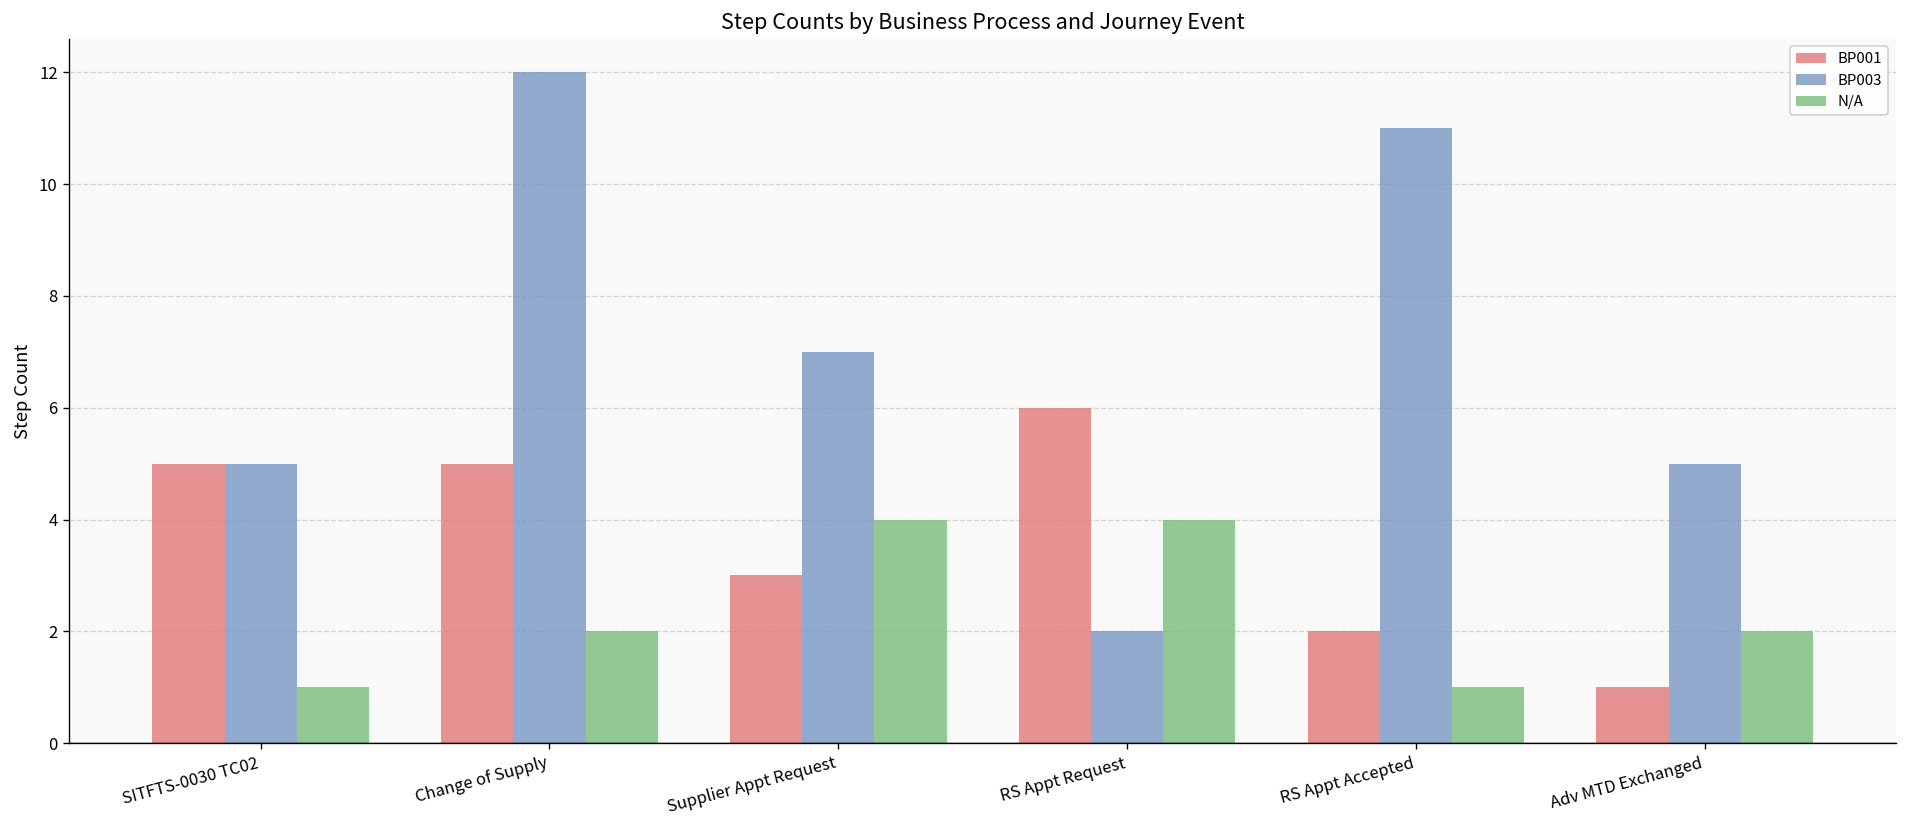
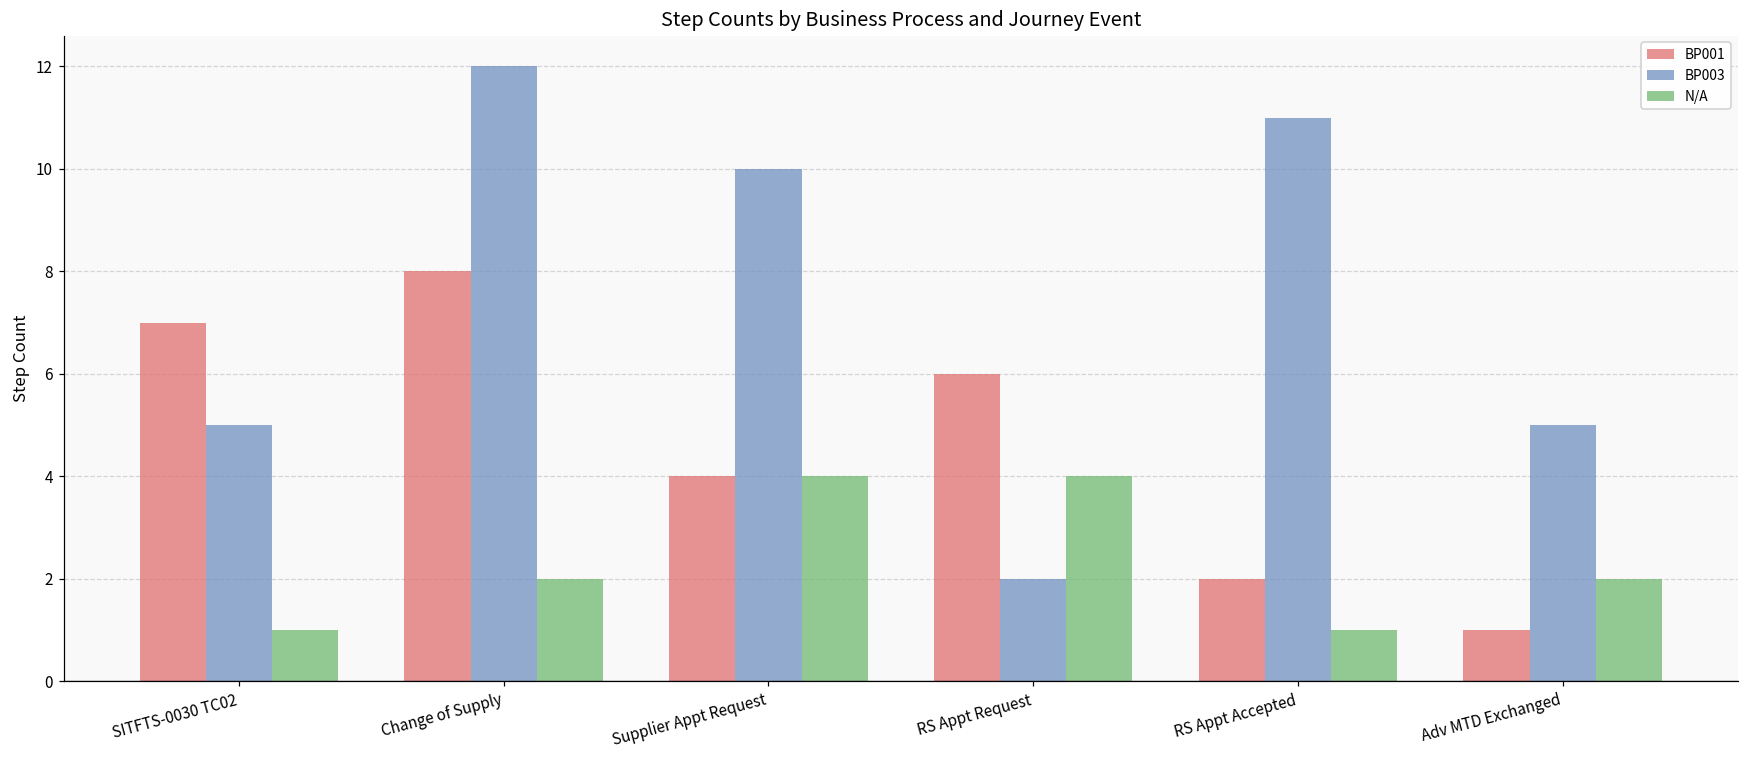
BP001, SITFTS-0030 TC02: 5 -> 7
BP001, Change of Supply: 5 -> 8
BP001, Supplier Appt Request: 3 -> 4
BP003, Supplier Appt Request: 7 -> 10
